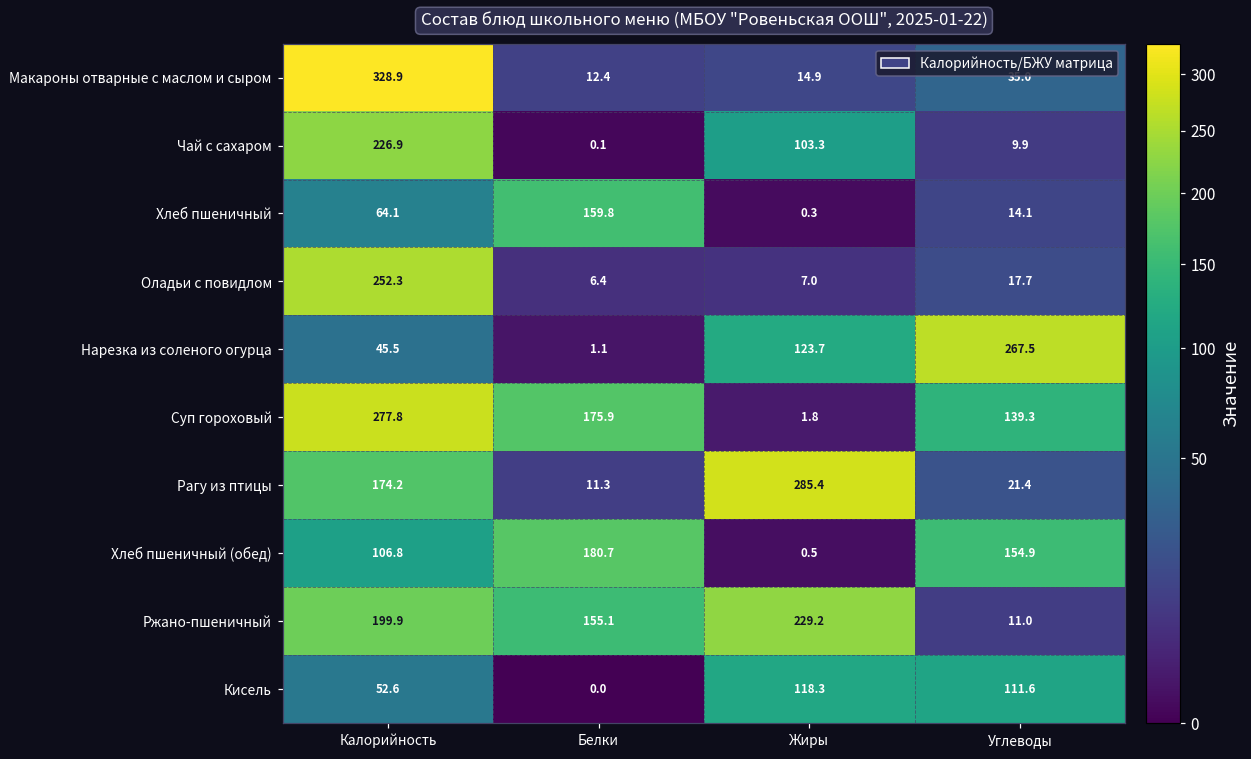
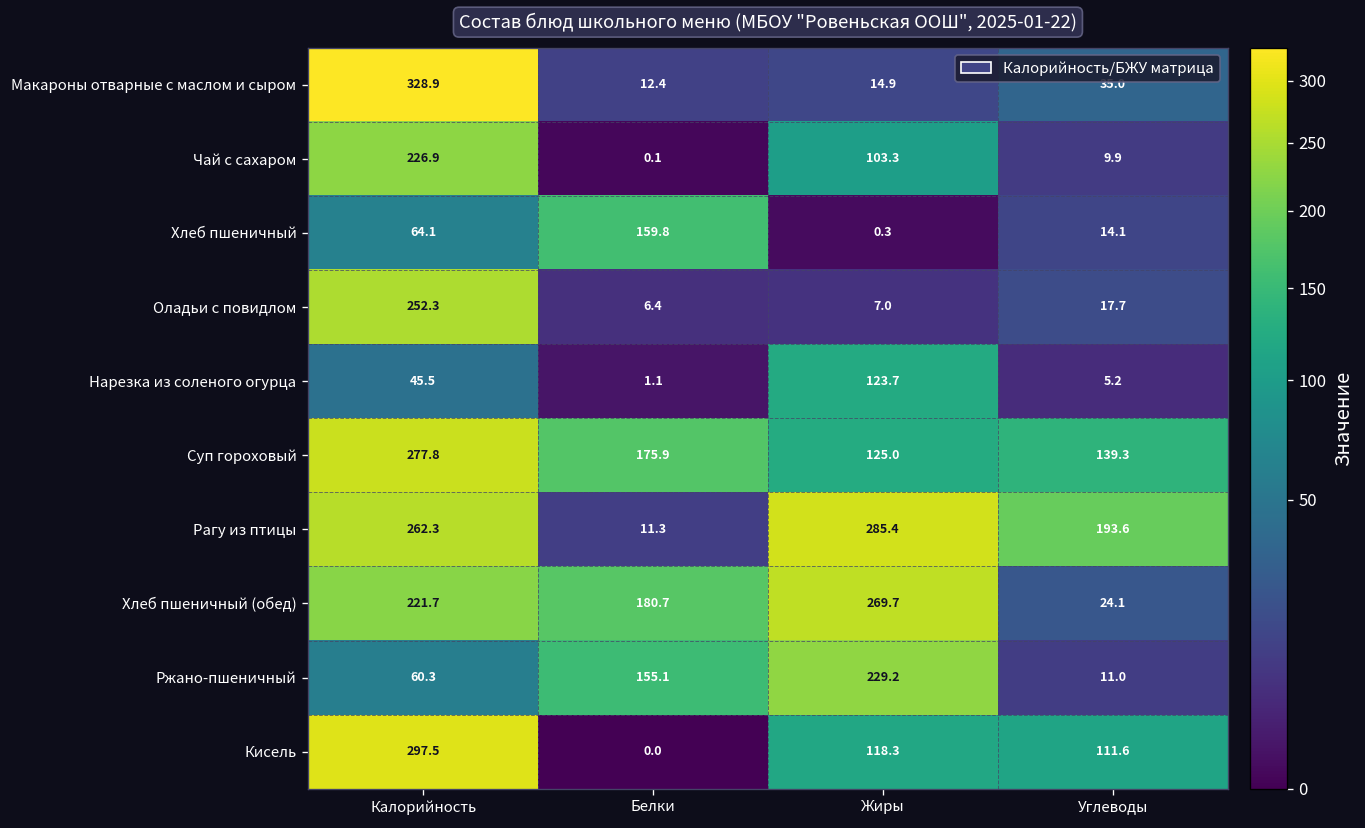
Нарезка из соленого огурца, Углеводы: 267.5 -> 5.2
Суп гороховый, Жиры: 1.8 -> 125.0
Рагу из птицы, Калорийность: 174.2 -> 262.3
Рагу из птицы, Углеводы: 21.4 -> 193.6
Хлеб пшеничный (обед), Калорийность: 106.8 -> 221.7
Хлеб пшеничный (обед), Жиры: 0.5 -> 269.7
Хлеб пшеничный (обед), Углеводы: 154.9 -> 24.1
Ржано-пшеничный, Калорийность: 199.9 -> 60.3
Кисель, Калорийность: 52.6 -> 297.5
